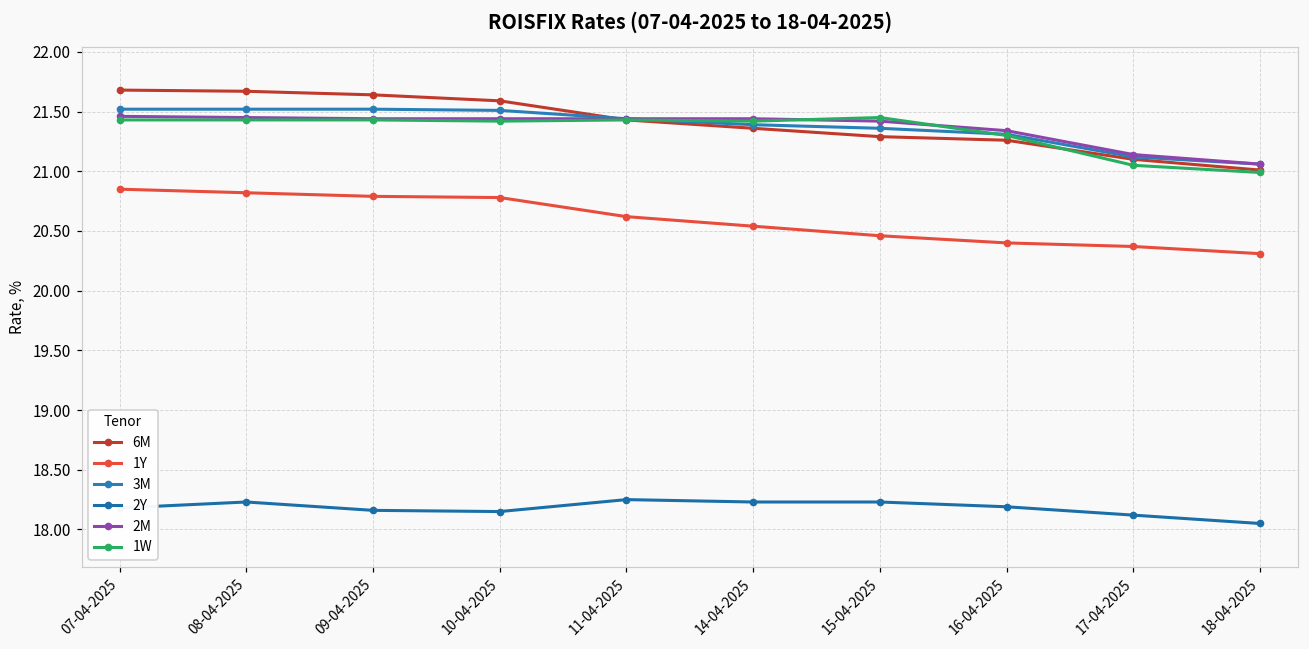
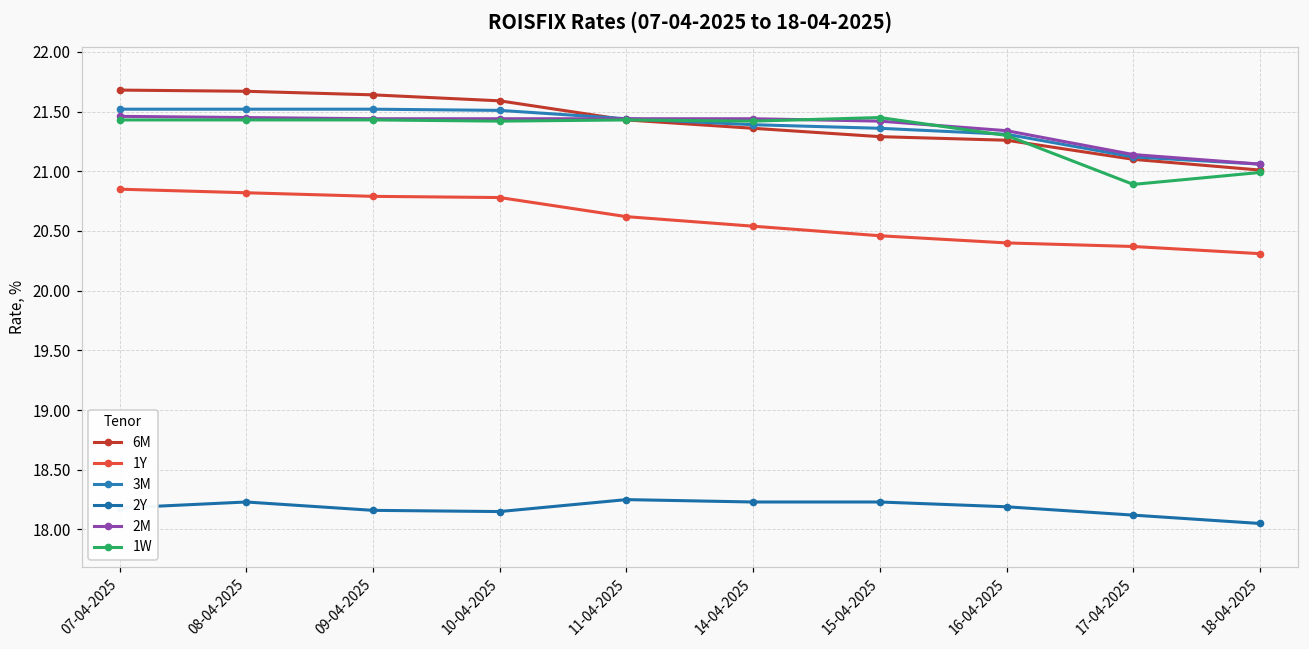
1W, 17-04-2025: 21.05 -> 20.89
